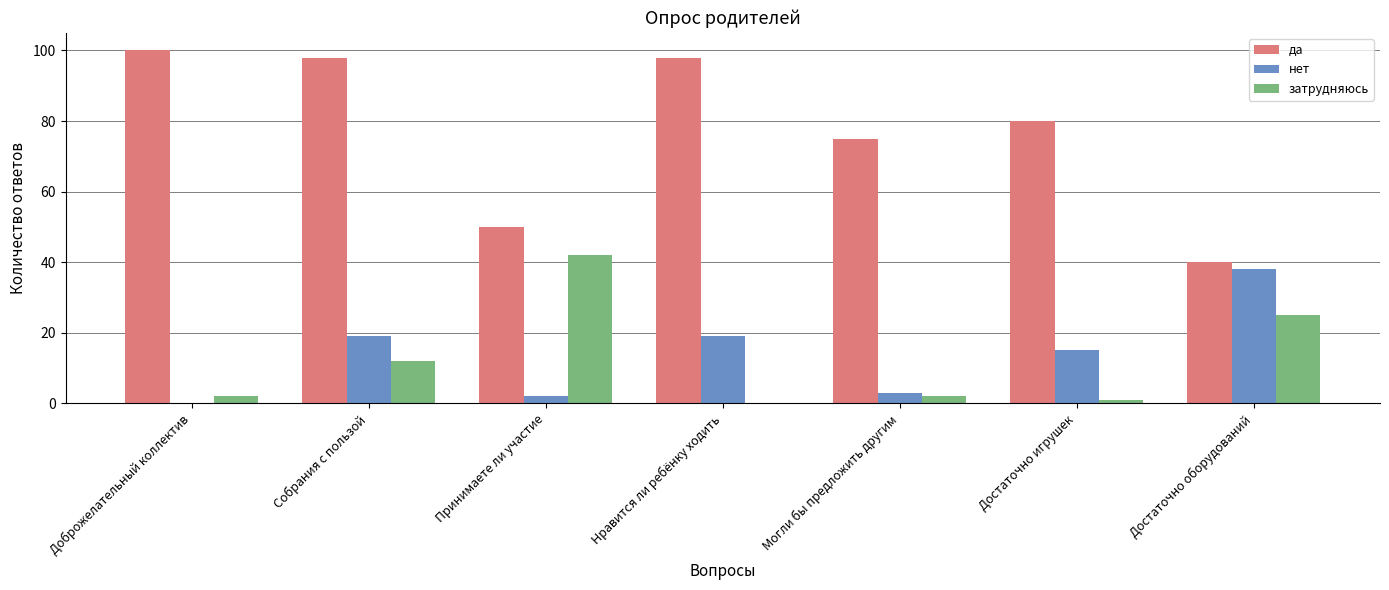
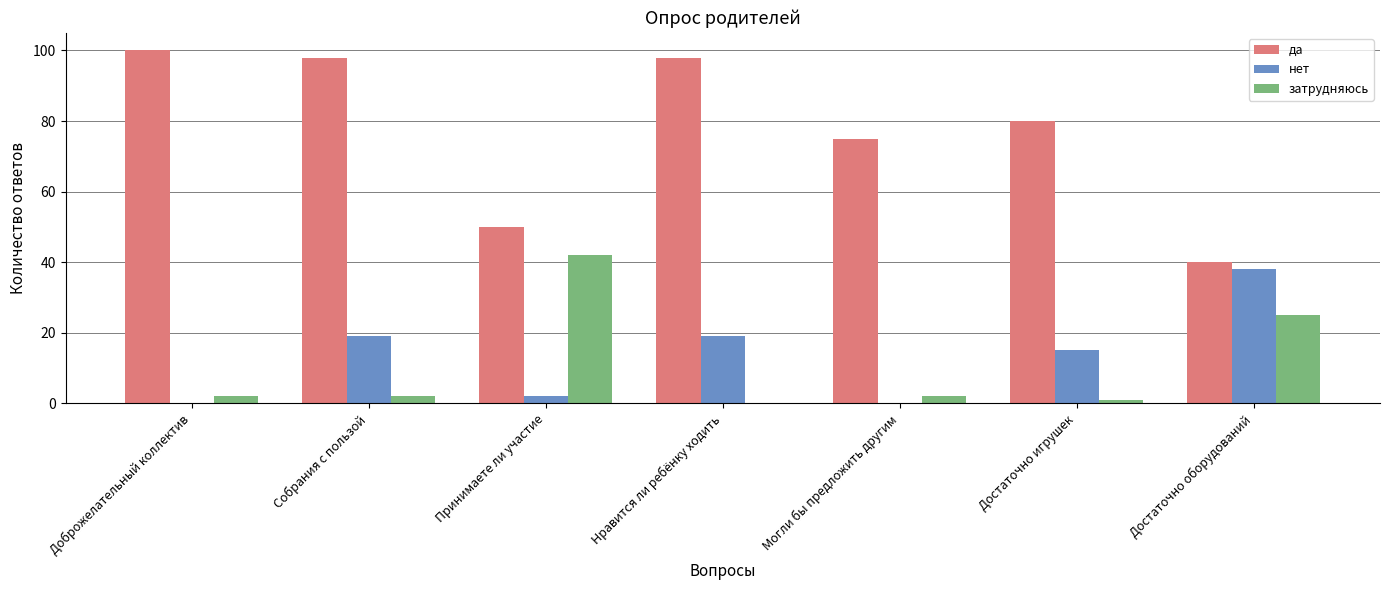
затрудняюсь, Собрания с пользой: 12 -> 2
нет, Могли бы предложить другим: 3 -> 0
